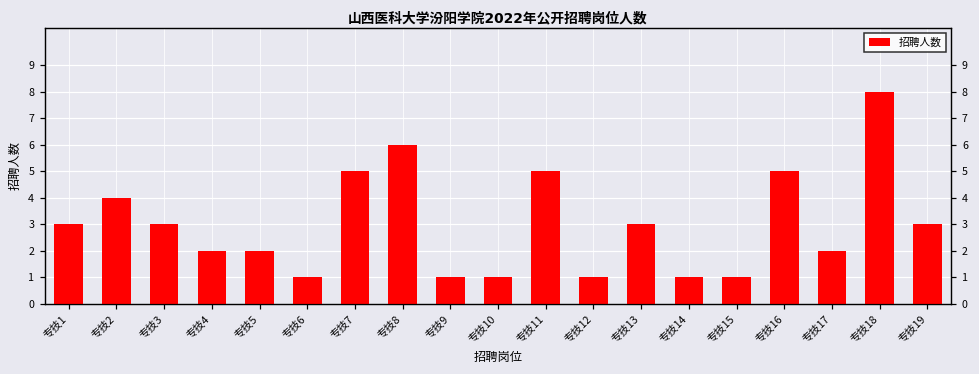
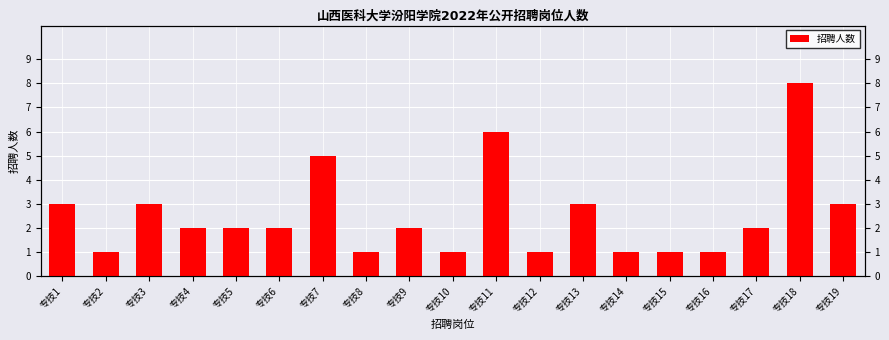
专技2: 4 -> 1
专技6: 1 -> 2
专技8: 6 -> 1
专技9: 1 -> 2
专技11: 5 -> 6
专技16: 5 -> 1
